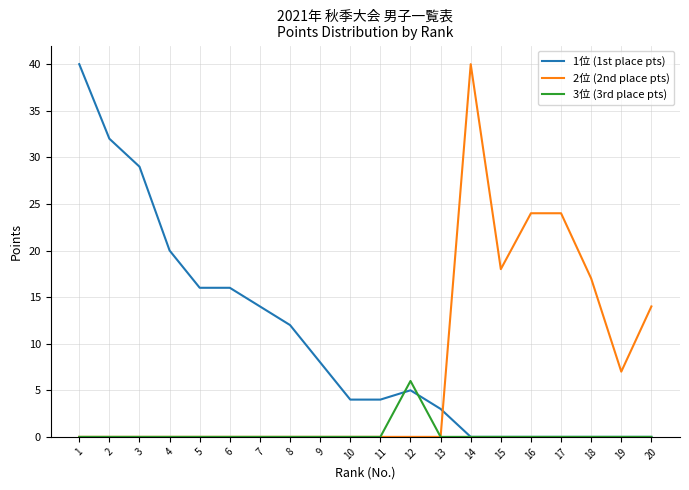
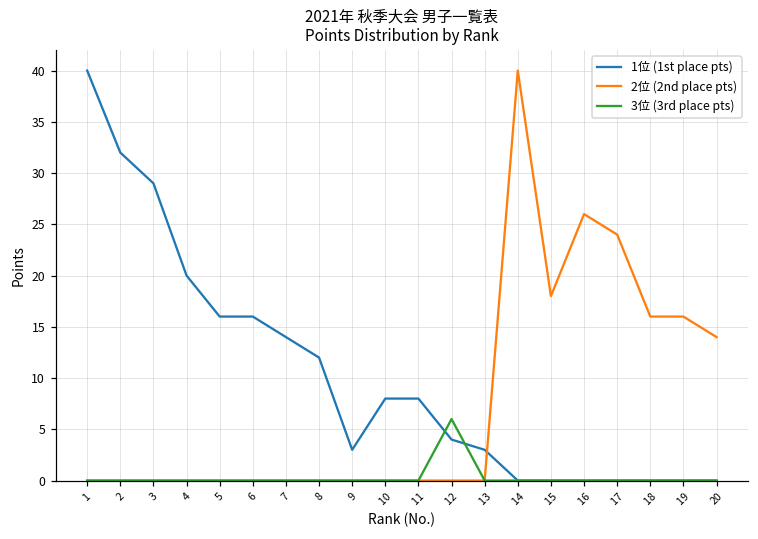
1位 (1st place pts), 9: 8 -> 3
1位 (1st place pts), 10: 4 -> 8
1位 (1st place pts), 11: 4 -> 8
1位 (1st place pts), 12: 5 -> 4
2位 (2nd place pts), 16: 24 -> 26
2位 (2nd place pts), 18: 17 -> 16
2位 (2nd place pts), 19: 7 -> 16
